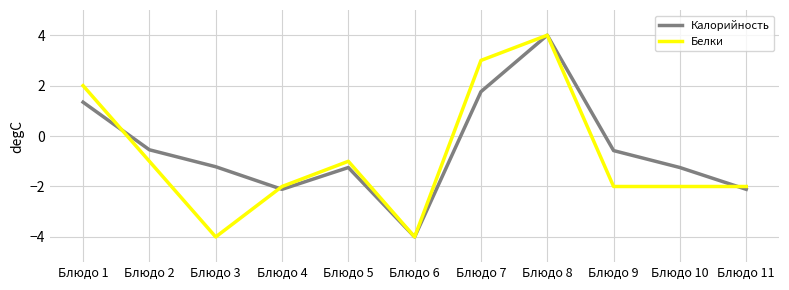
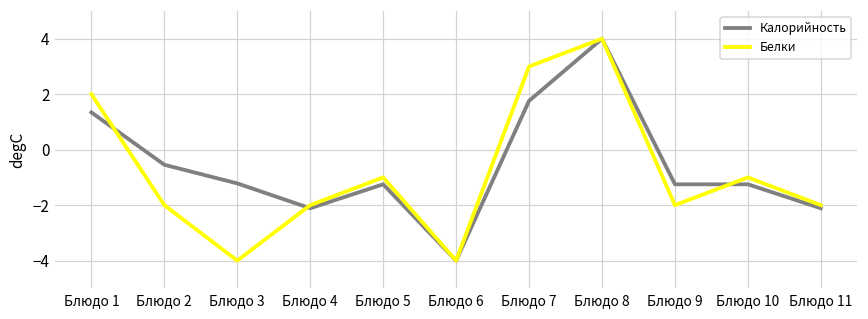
Белки, Блюдо 2: -1.0 -> -2.0
Калорийность, Блюдо 9: -0.6 -> -1.2
Белки, Блюдо 10: -2.0 -> -1.0
